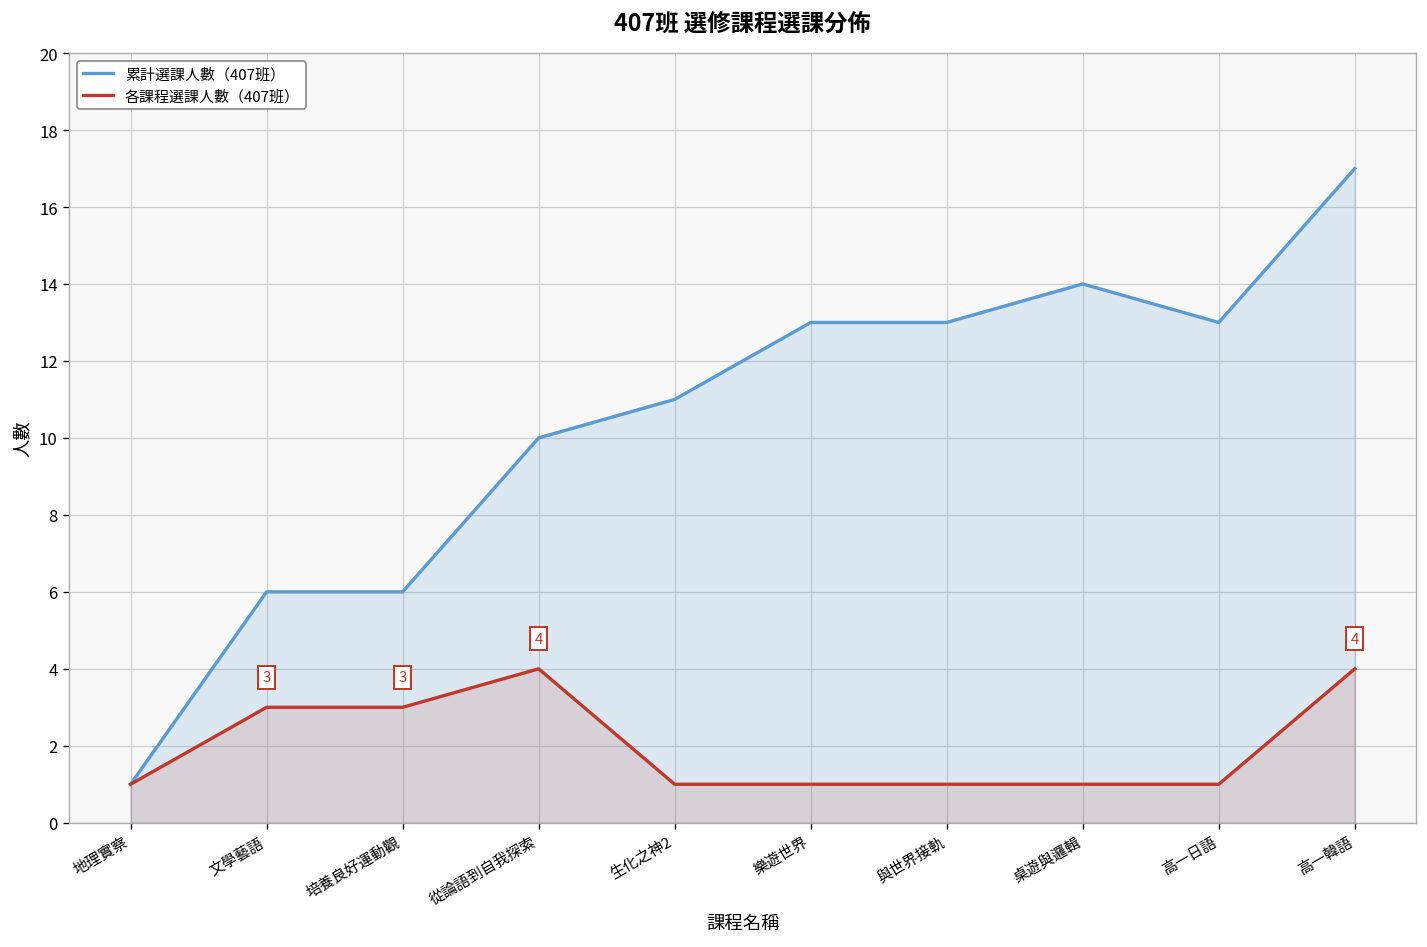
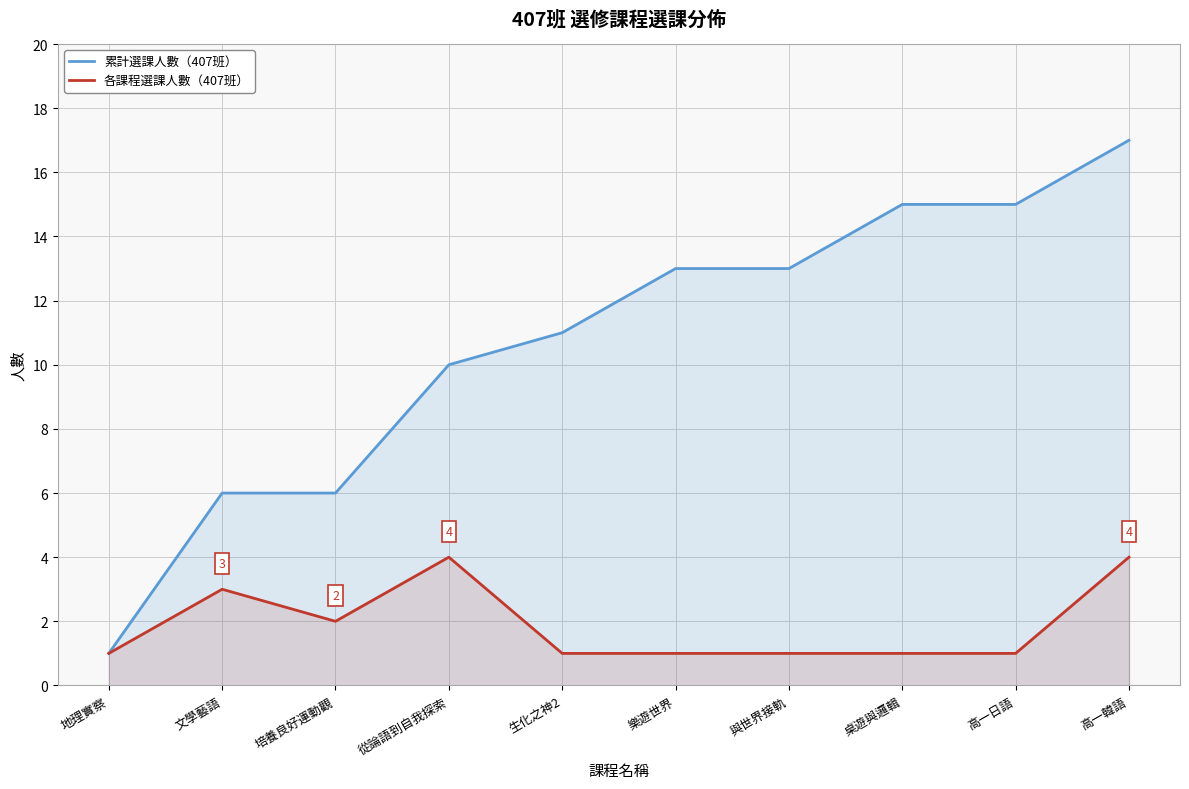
各課程選課人數（407班）, 培養良好運動觀: 3 -> 2
累計選課人數（407班）, 桌遊與邏輯: 14 -> 15
累計選課人數（407班）, 高一日語: 13 -> 15
